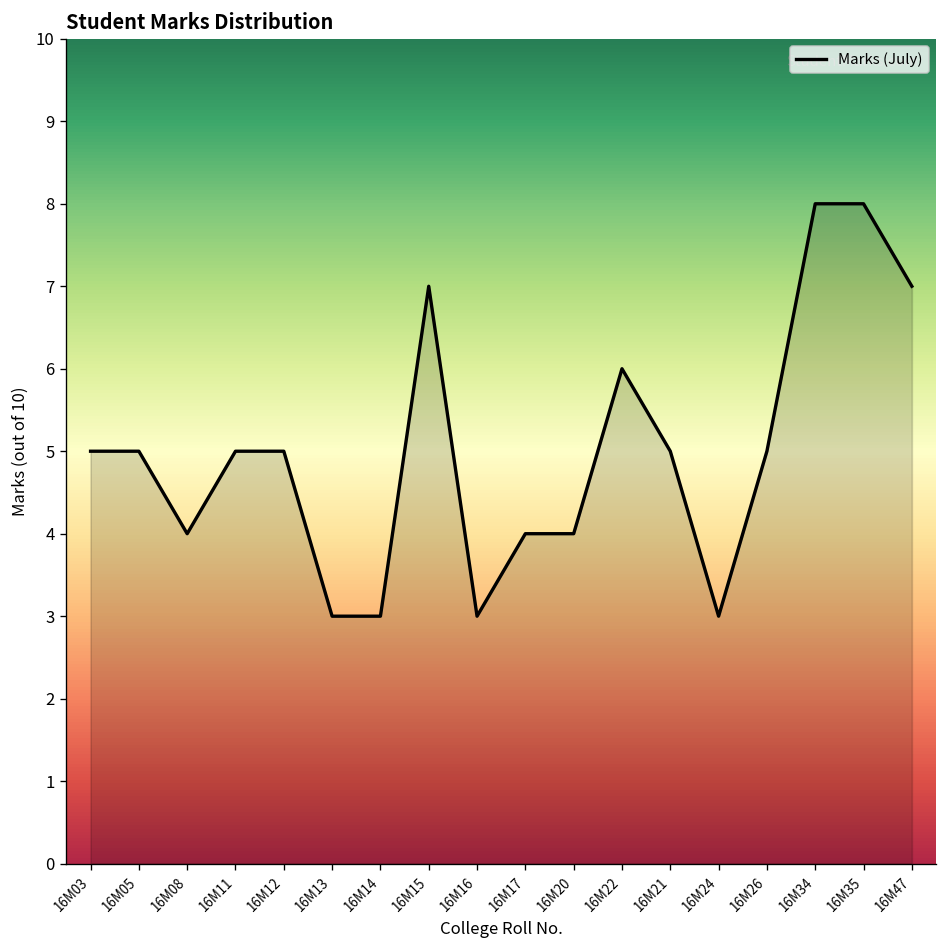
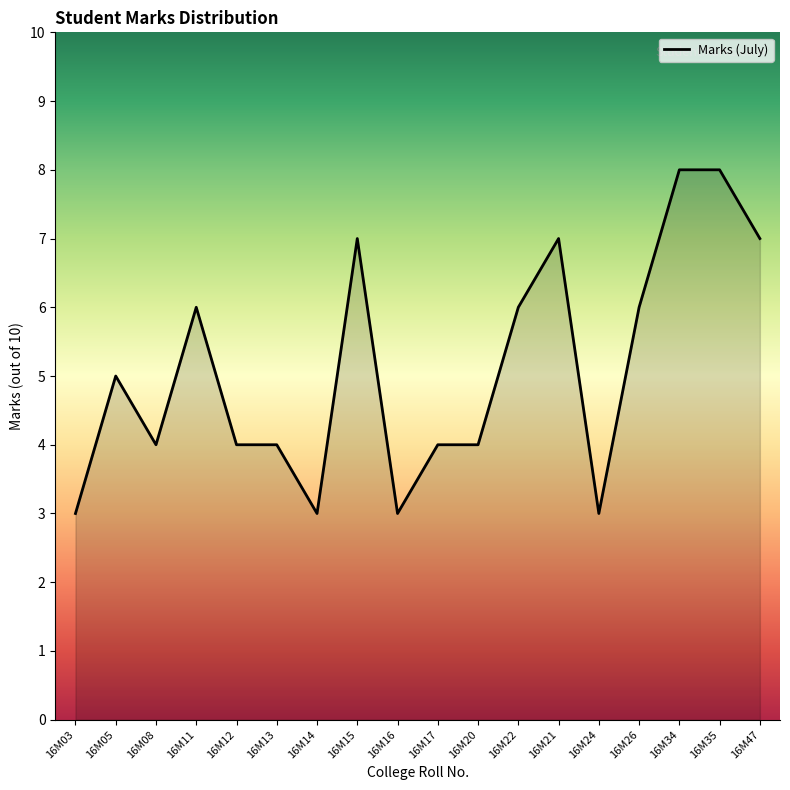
16M03: 5 -> 3
16M11: 5 -> 6
16M12: 5 -> 4
16M13: 3 -> 4
16M21: 5 -> 7
16M26: 5 -> 6
